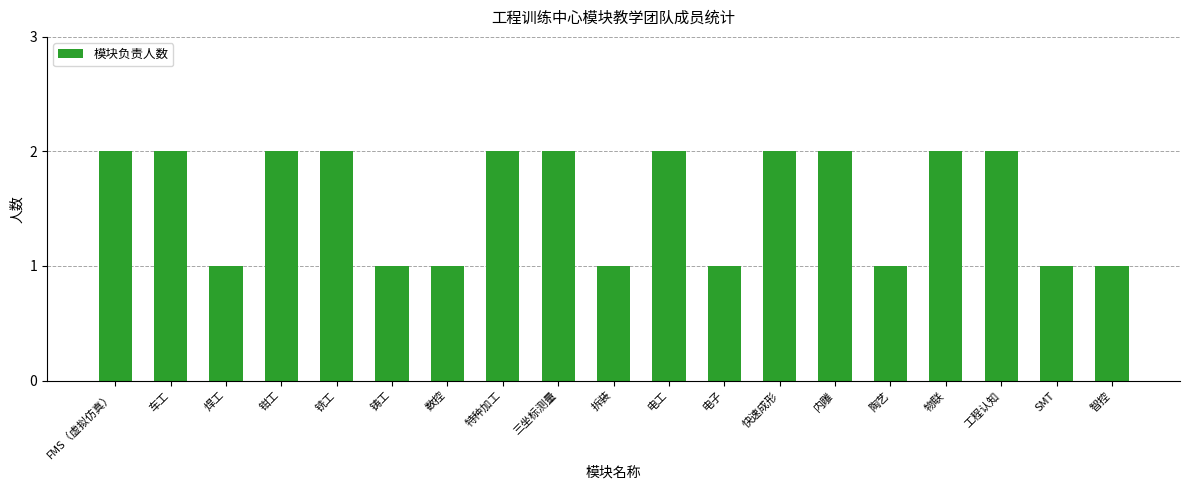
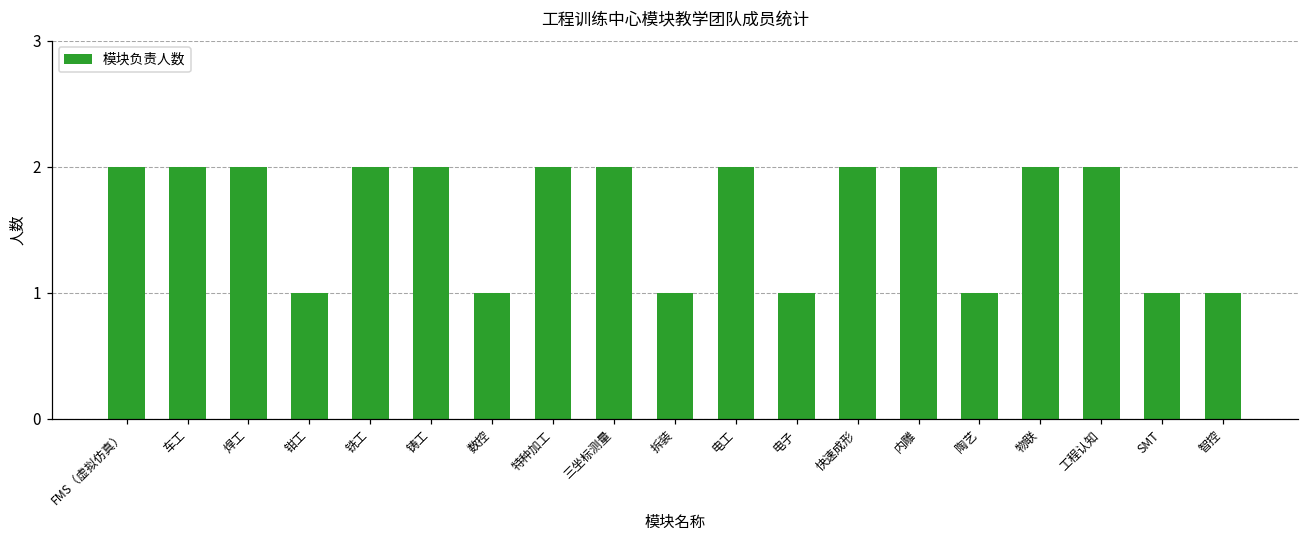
焊工: 1 -> 2
钳工: 2 -> 1
铸工: 1 -> 2
